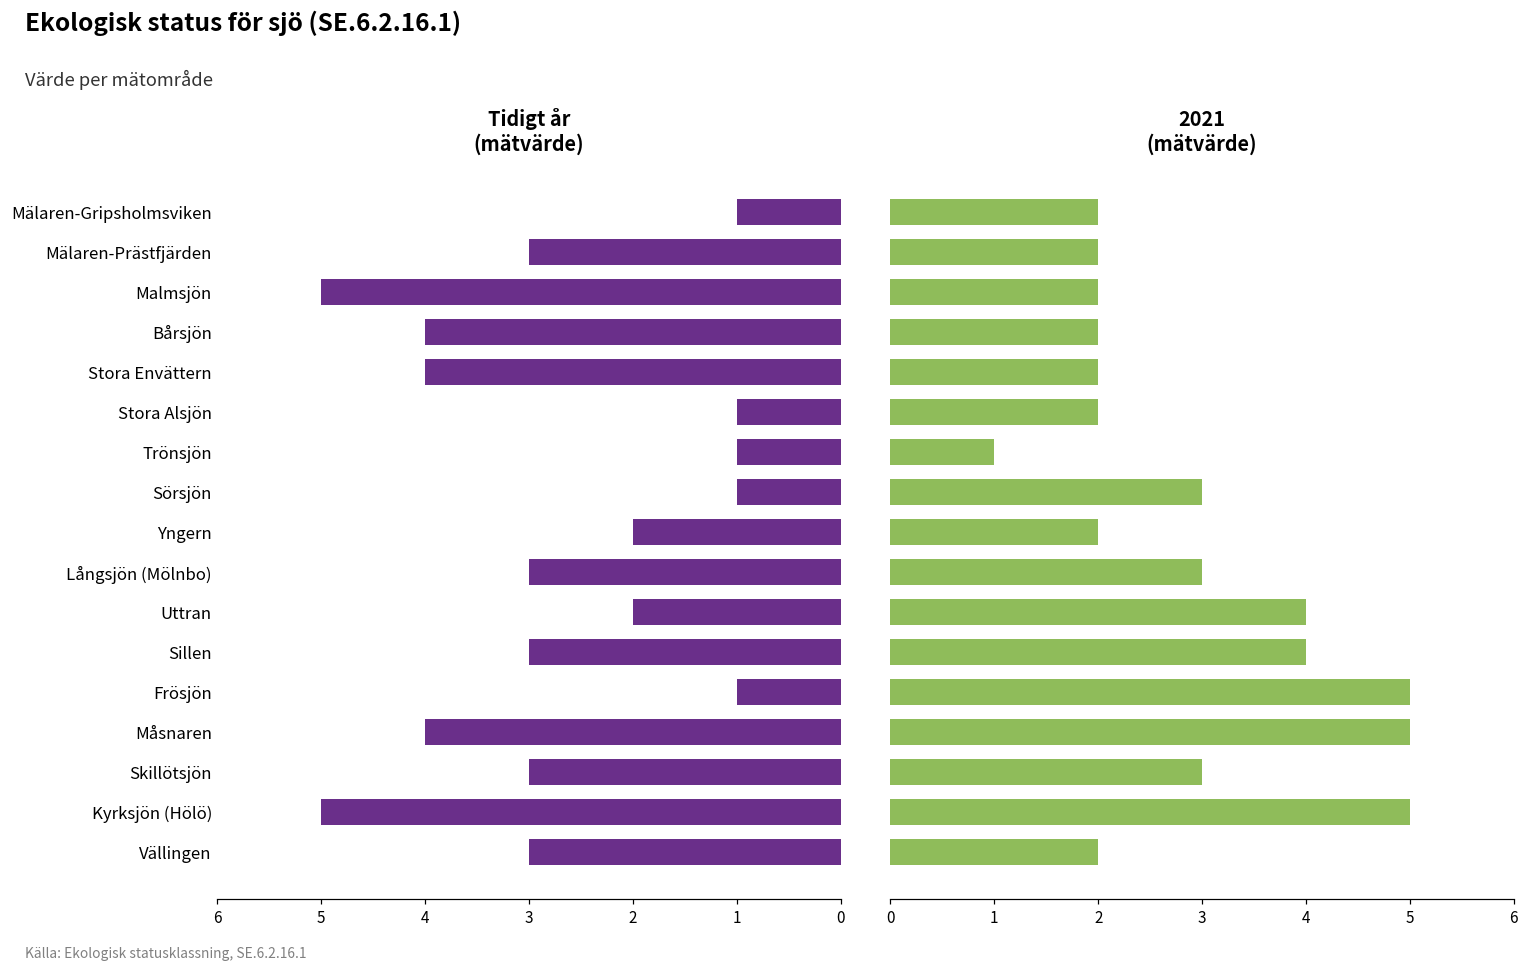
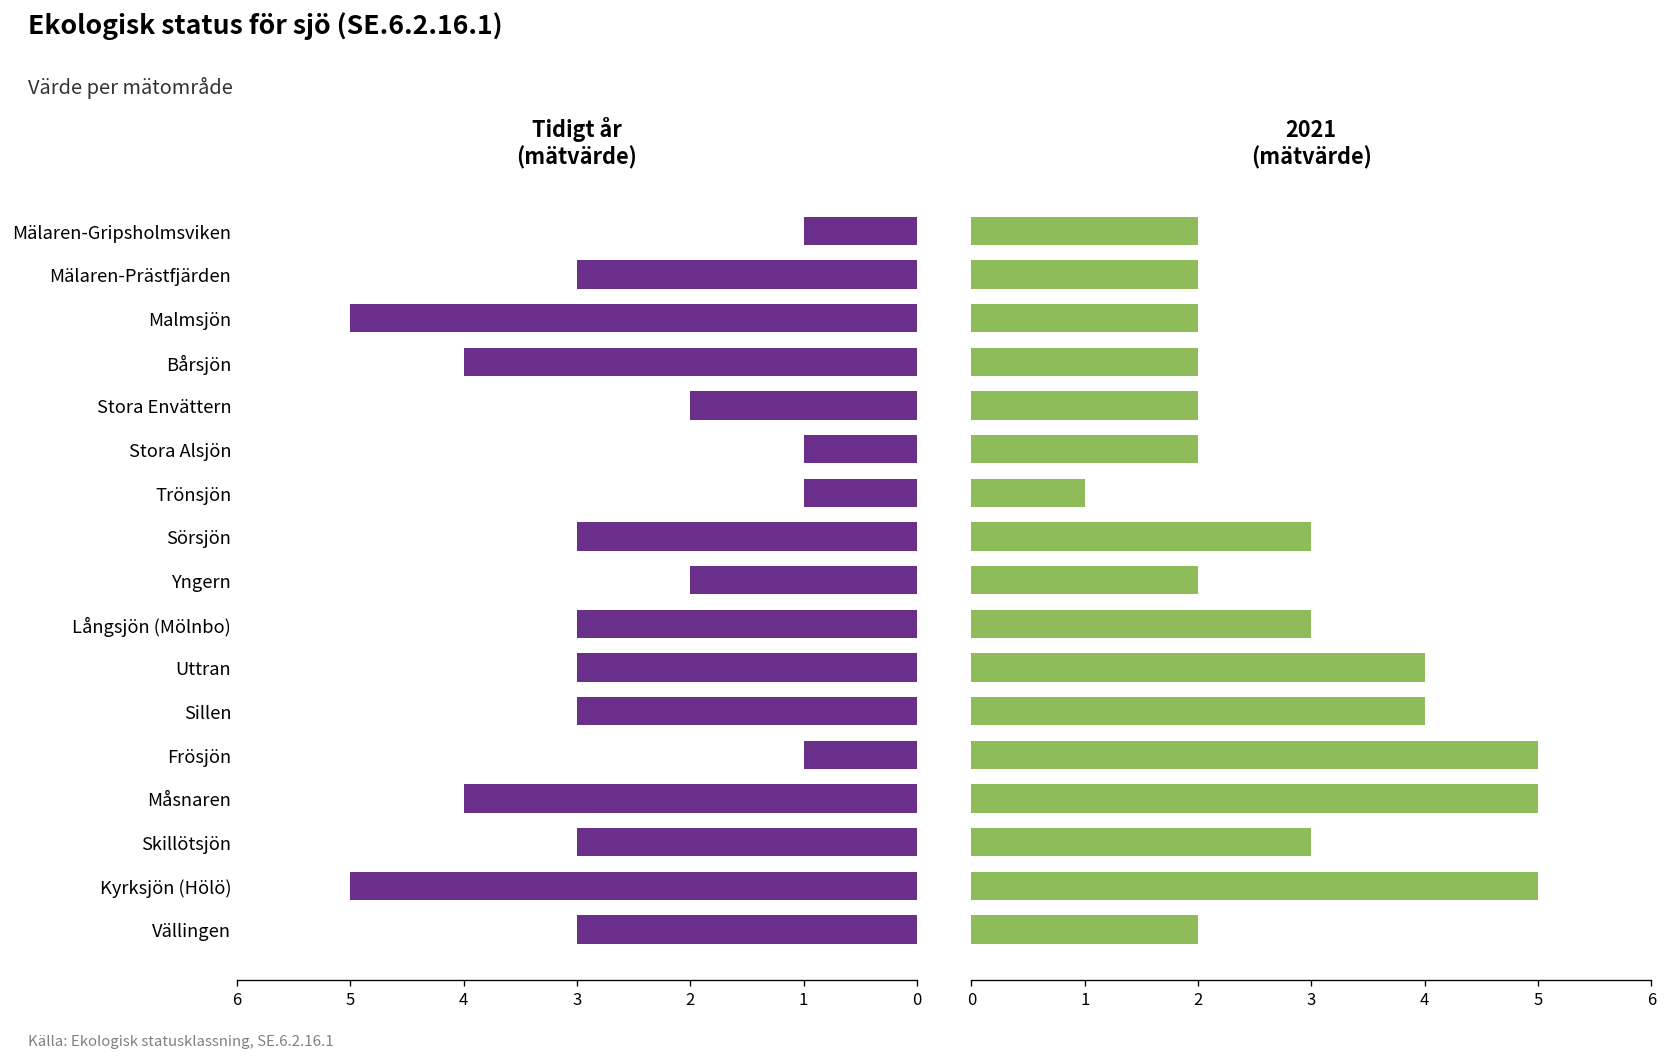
Tidigt år (mätvärde), Stora Envättern: 4 -> 2
Tidigt år (mätvärde), Sörsjön: 1 -> 3
Tidigt år (mätvärde), Uttran: 2 -> 3
